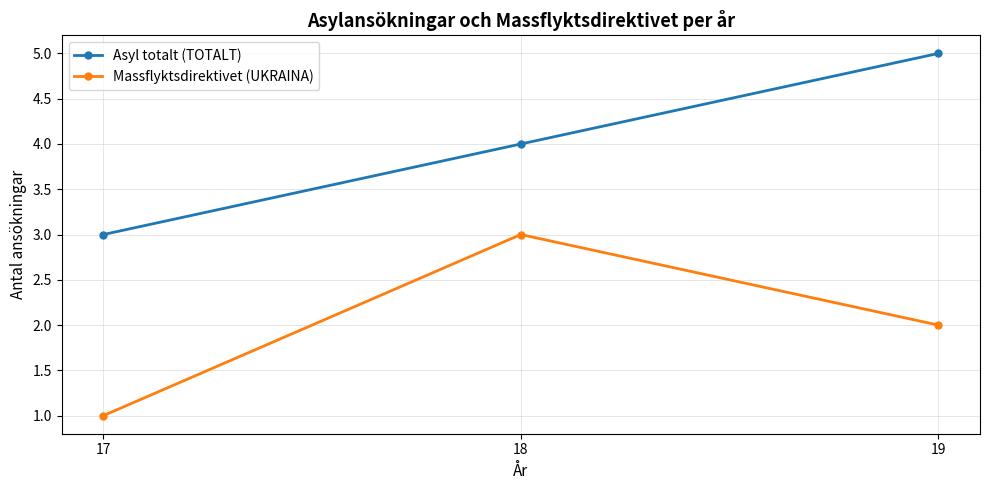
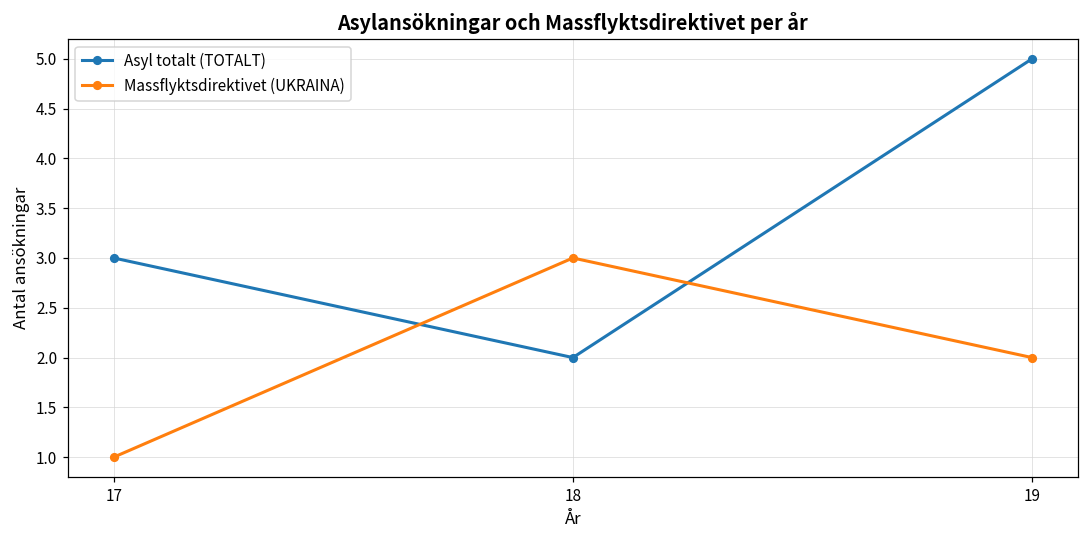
Asyl totalt (TOTALT), 18: 4 -> 2
